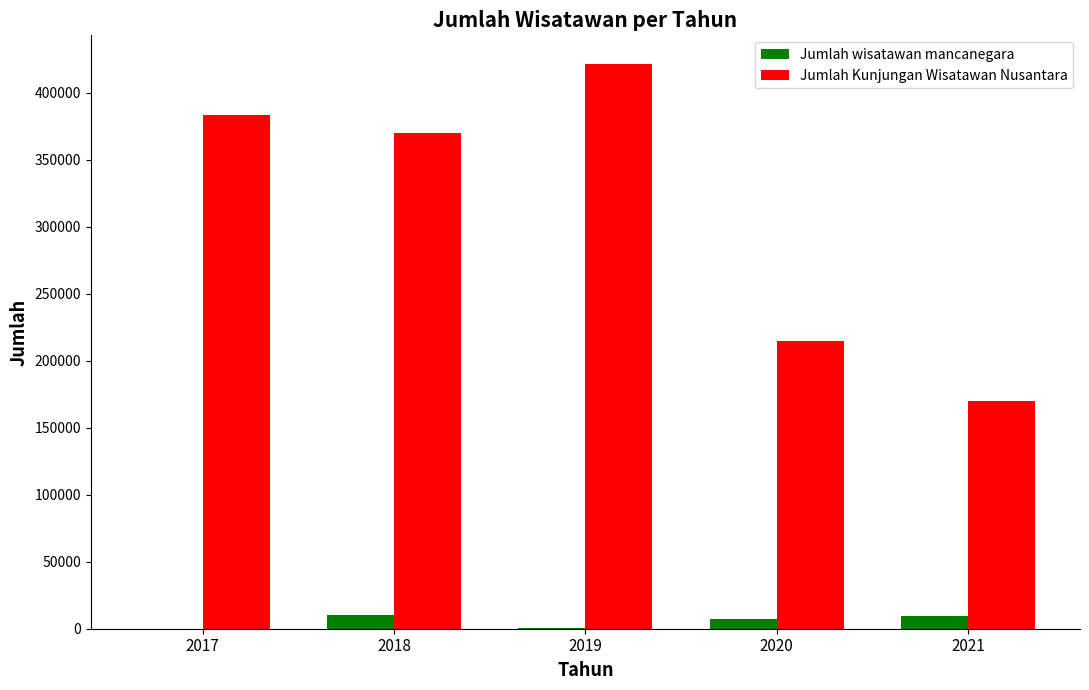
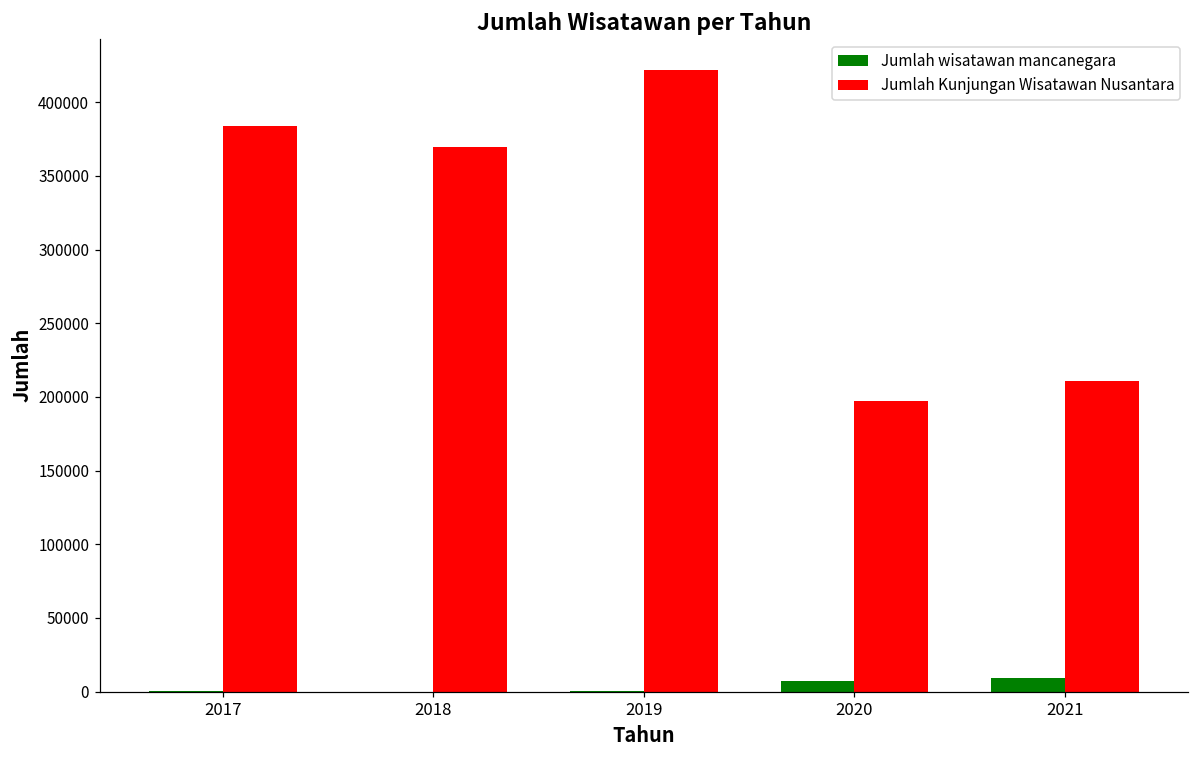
Jumlah wisatawan mancanegara, 2018: 10000 -> 0
Jumlah Kunjungan Wisatawan Nusantara, 2020: 215000 -> 197000
Jumlah Kunjungan Wisatawan Nusantara, 2021: 170000 -> 211000
